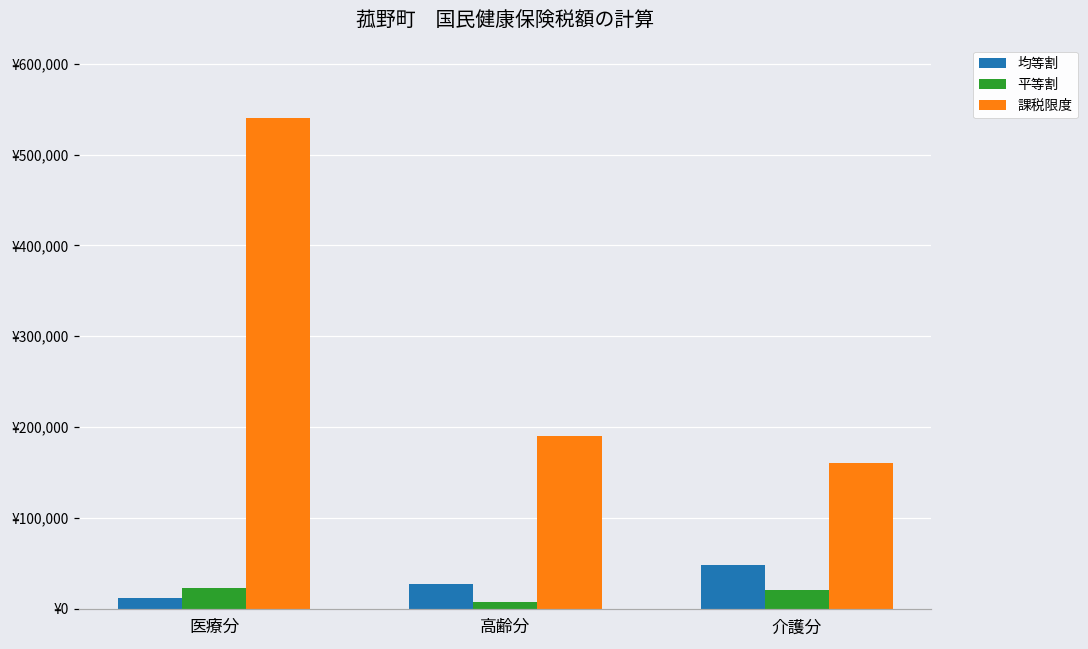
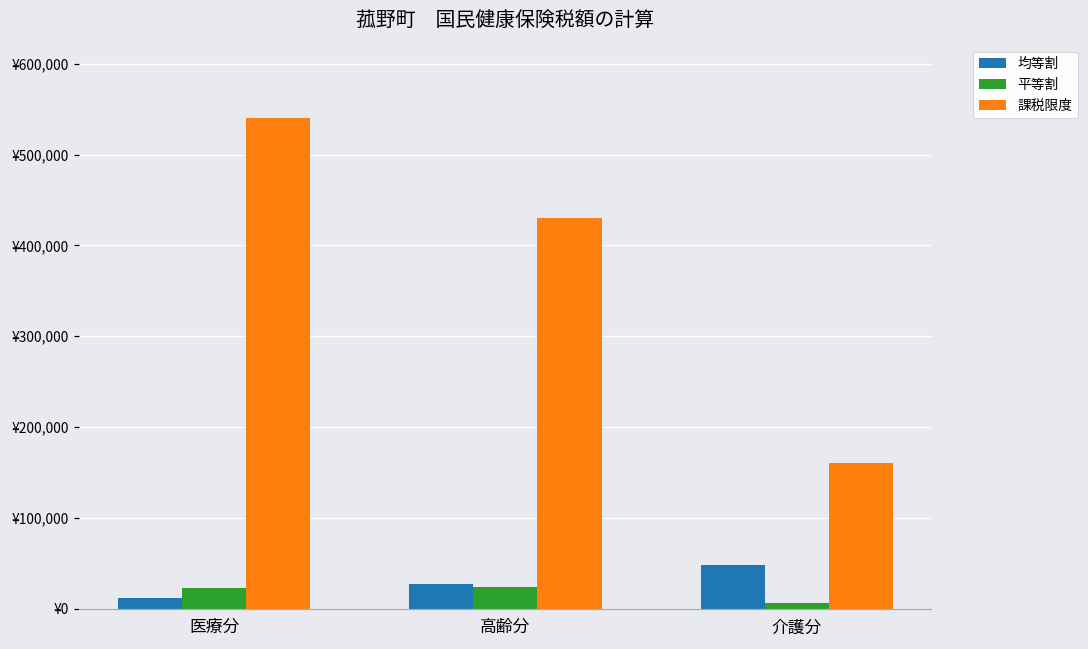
平等割, 高齢分: ¥10,000 -> ¥20,000
課税限度, 高齢分: ¥190,000 -> ¥430,000
平等割, 介護分: ¥20,000 -> ¥10,000
